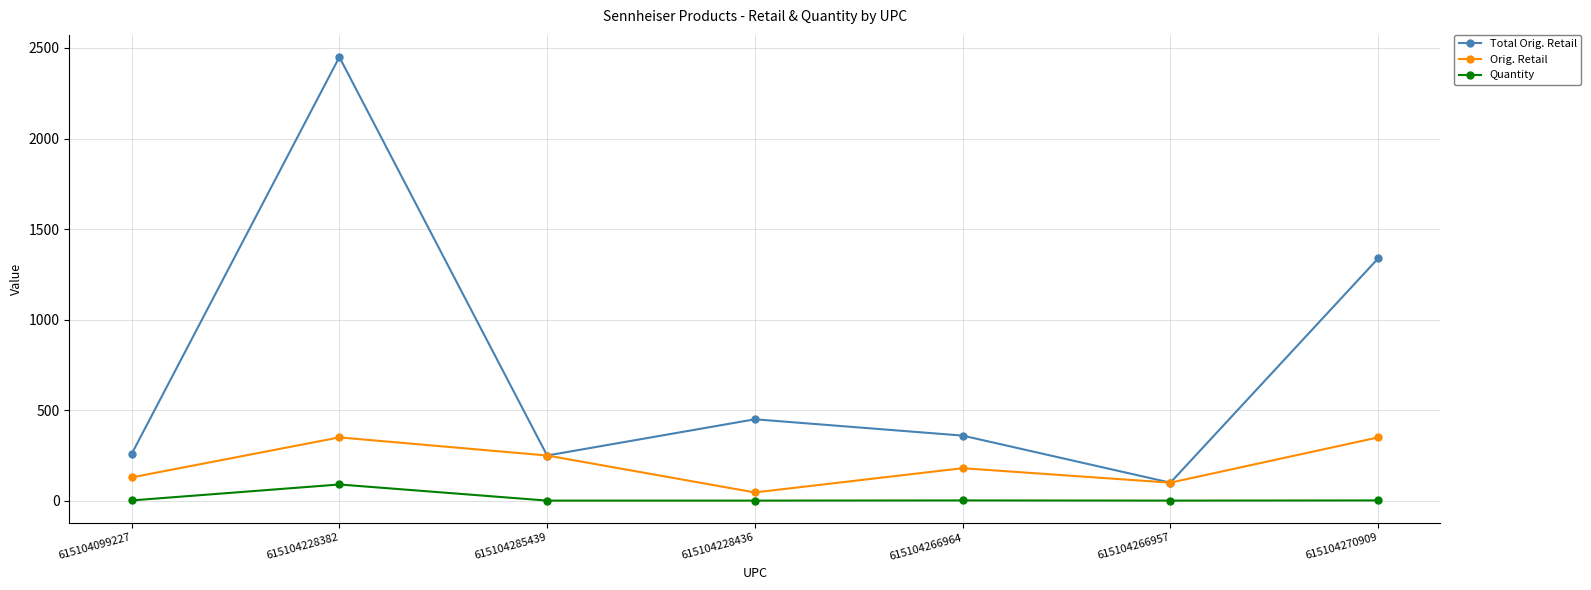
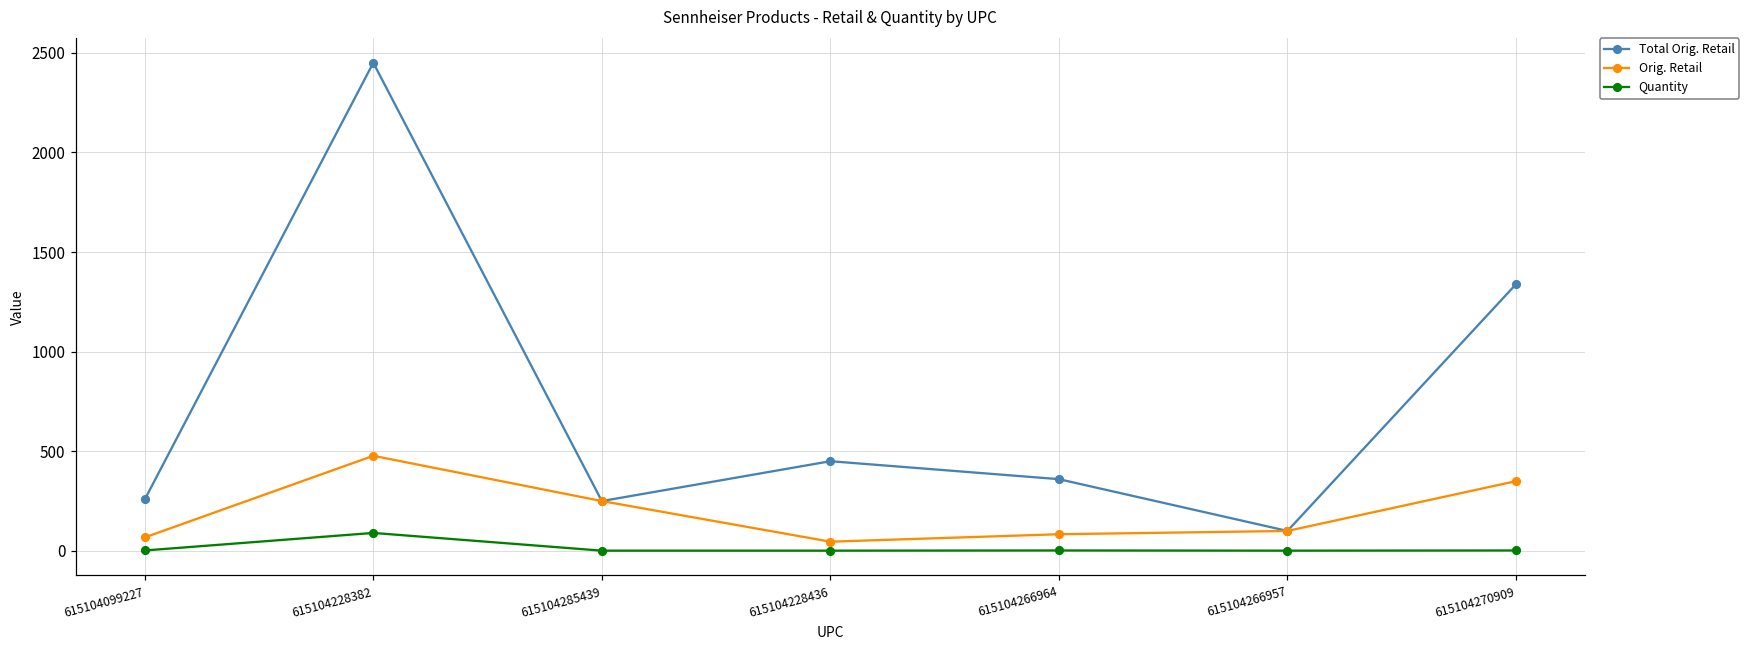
Orig. Retail, 615104099227: 130 -> 70
Orig. Retail, 615104228382: 350 -> 480
Orig. Retail, 615104266964: 180 -> 80
